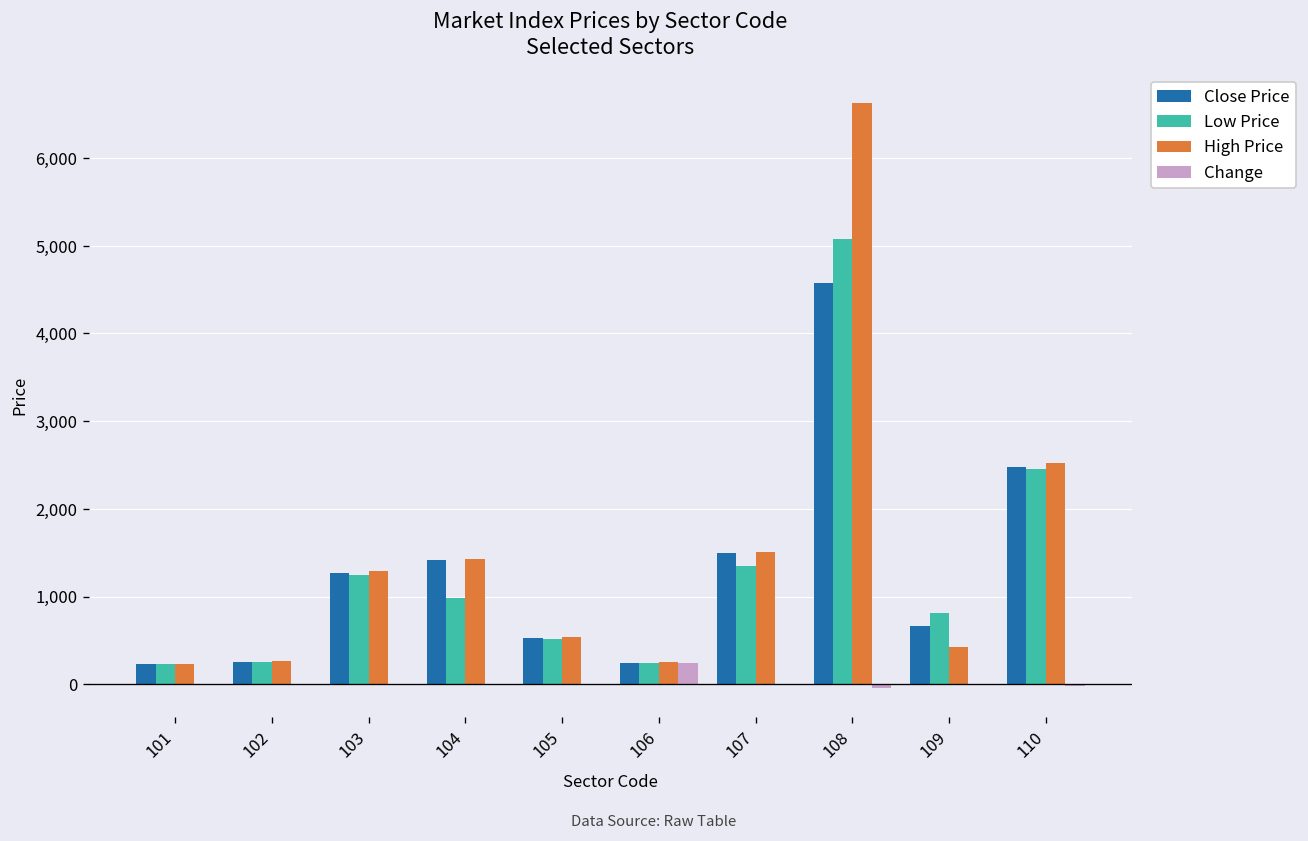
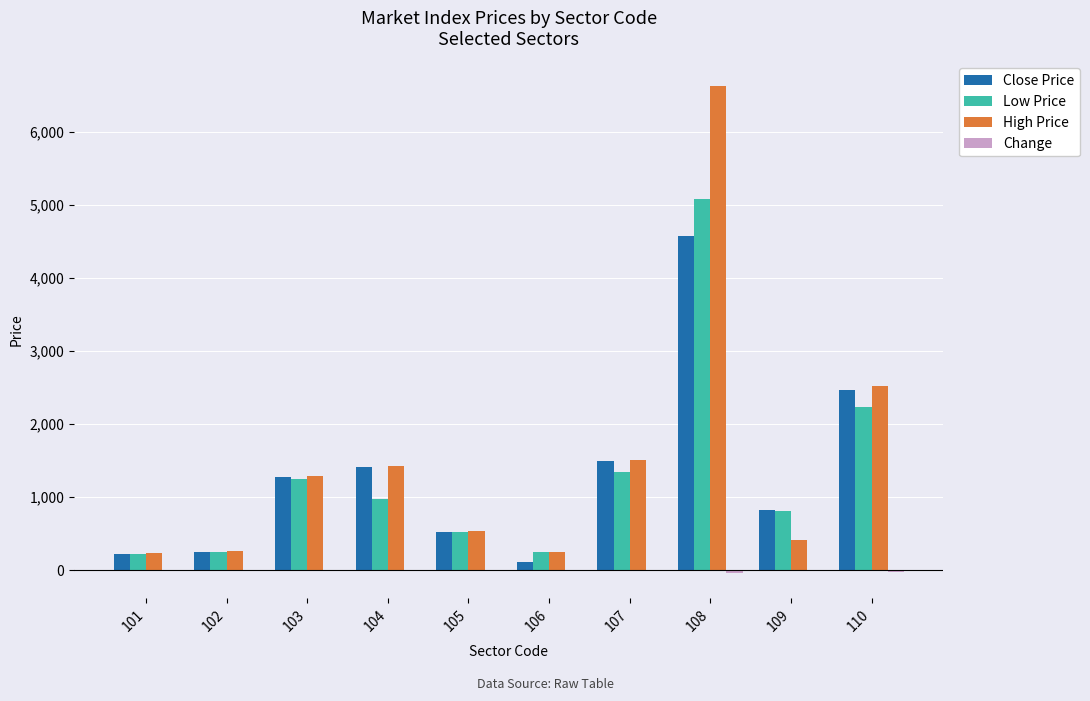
Close Price, 106: 200 -> 100
Change, 106: 200 -> 0
Close Price, 109: 700 -> 800
Low Price, 110: 2,500 -> 2,200
